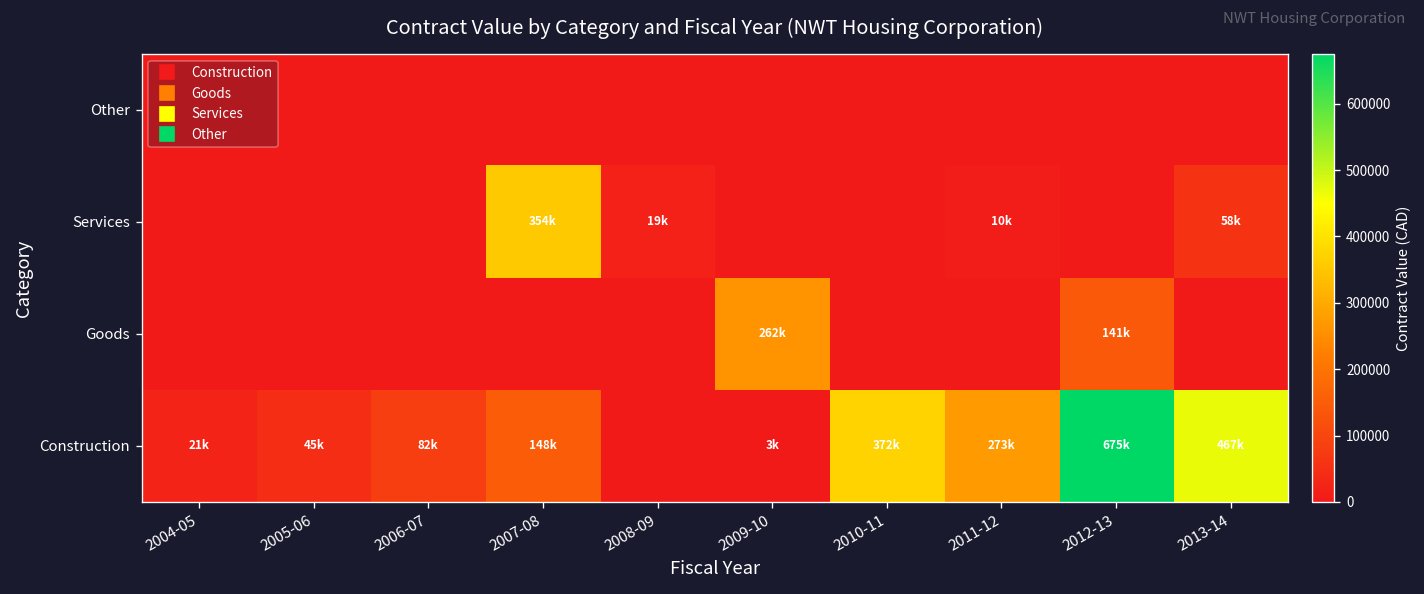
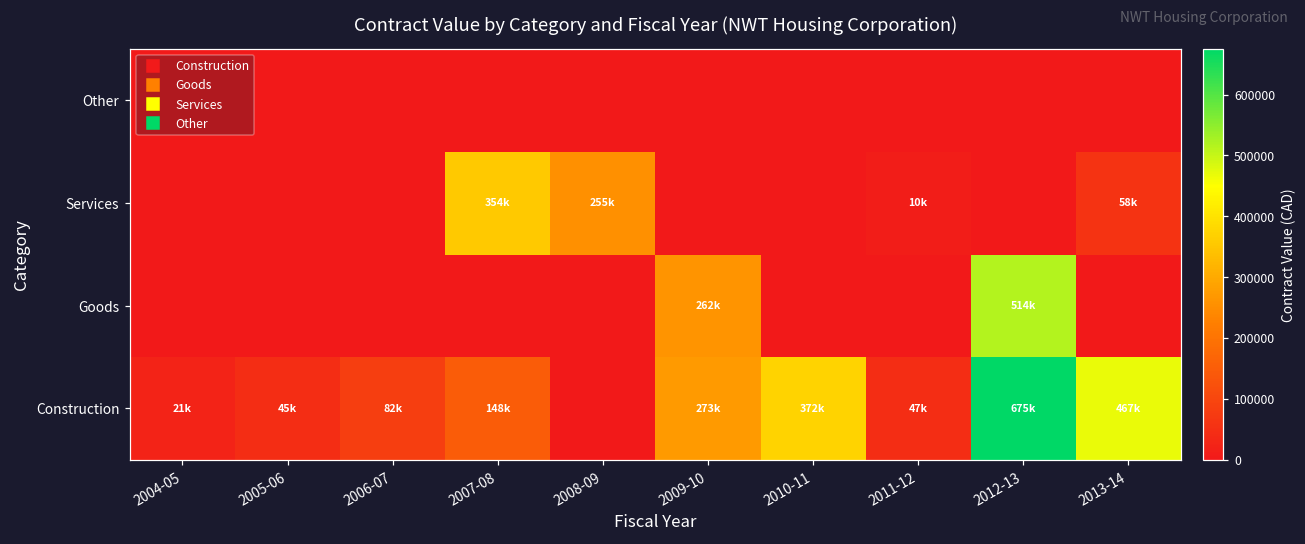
Services, 2008-09: 19k -> 255k
Goods, 2012-13: 141k -> 514k
Construction, 2009-10: 3k -> 273k
Construction, 2011-12: 273k -> 47k
